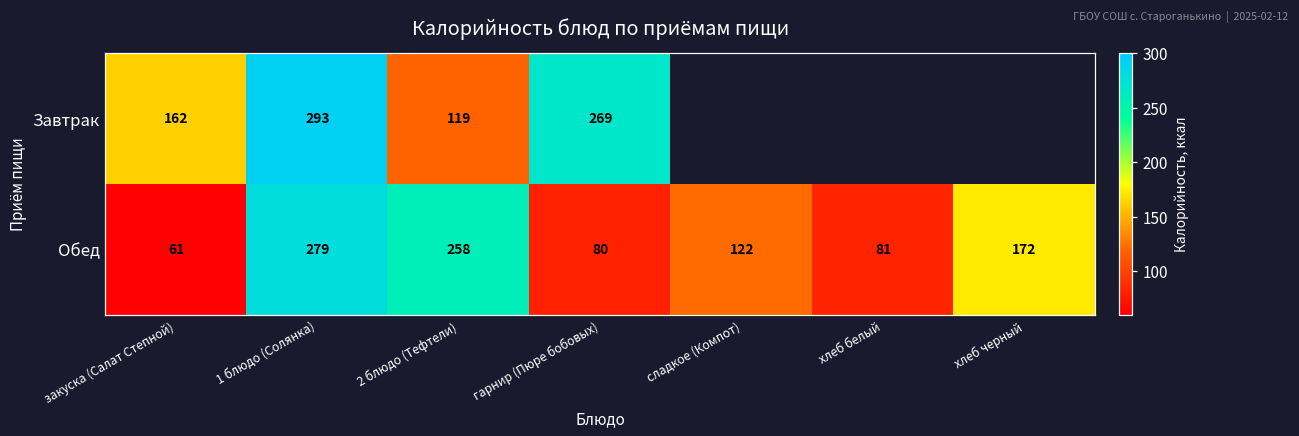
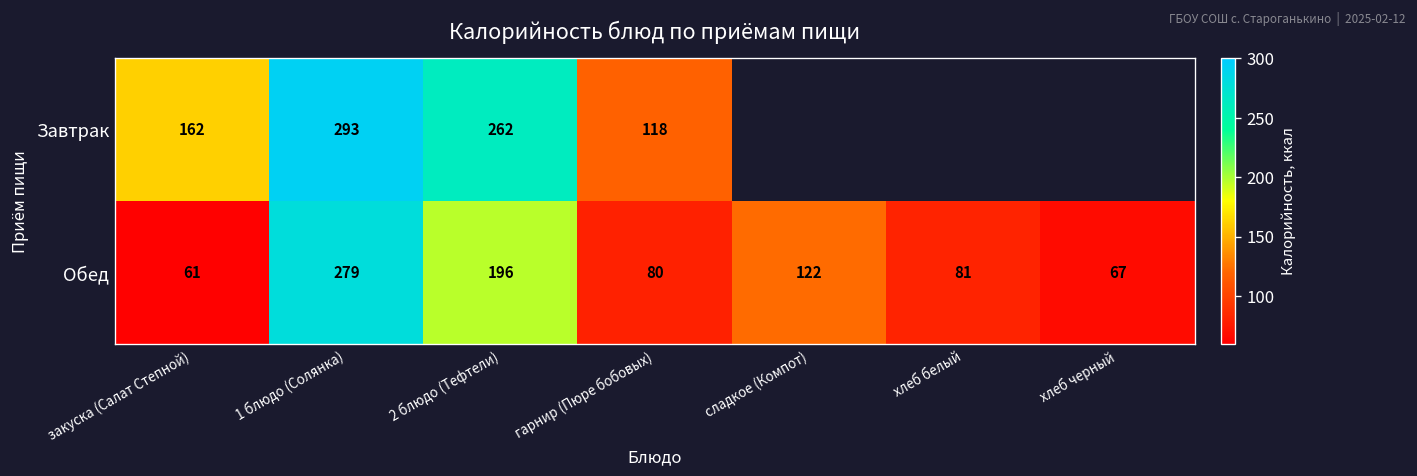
Завтрак, 2 блюдо (Тефтели): 119 -> 262
Завтрак, гарнир (Пюре бобовых): 269 -> 118
Обед, 2 блюдо (Тефтели): 258 -> 196
Обед, хлеб черный: 172 -> 67
